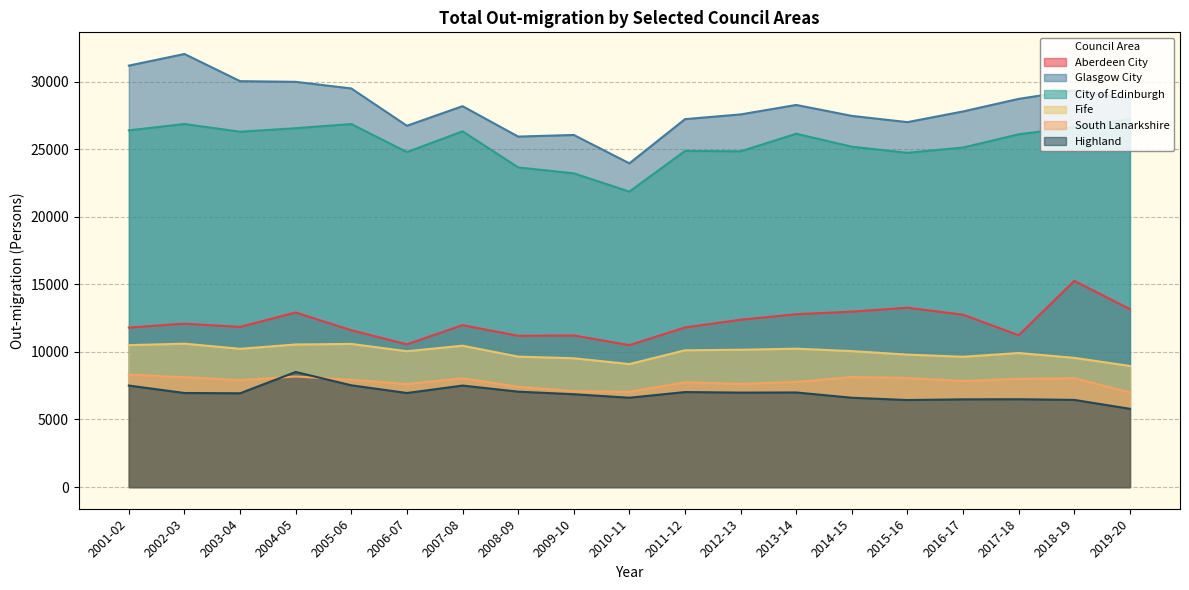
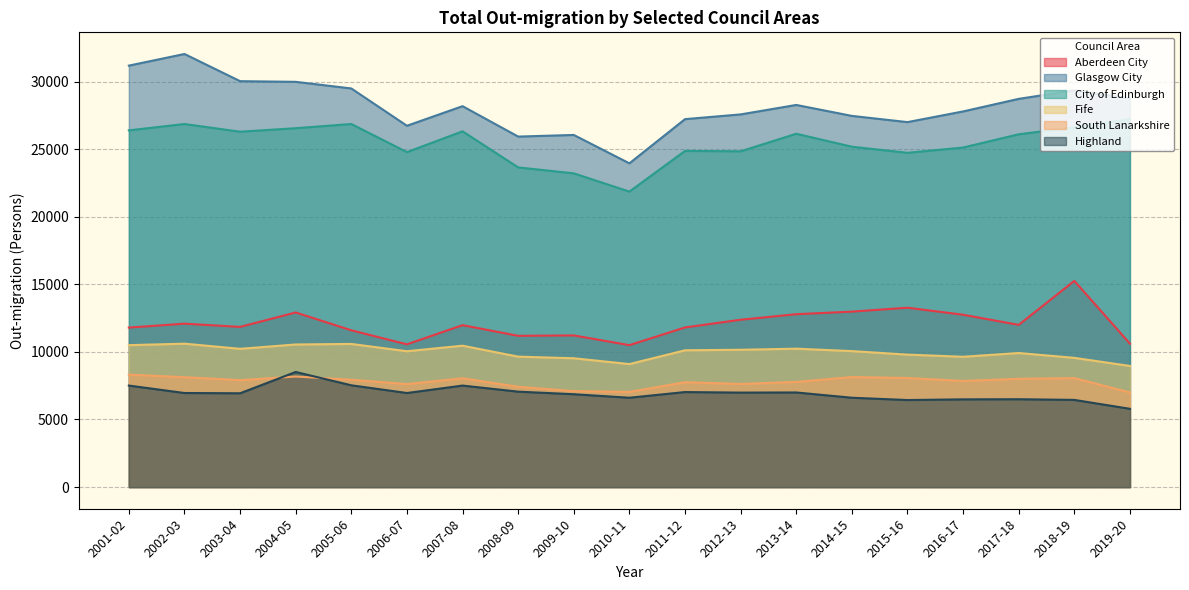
Aberdeen City, 2017-18: 11200 -> 12000
Aberdeen City, 2019-20: 13200 -> 10600
